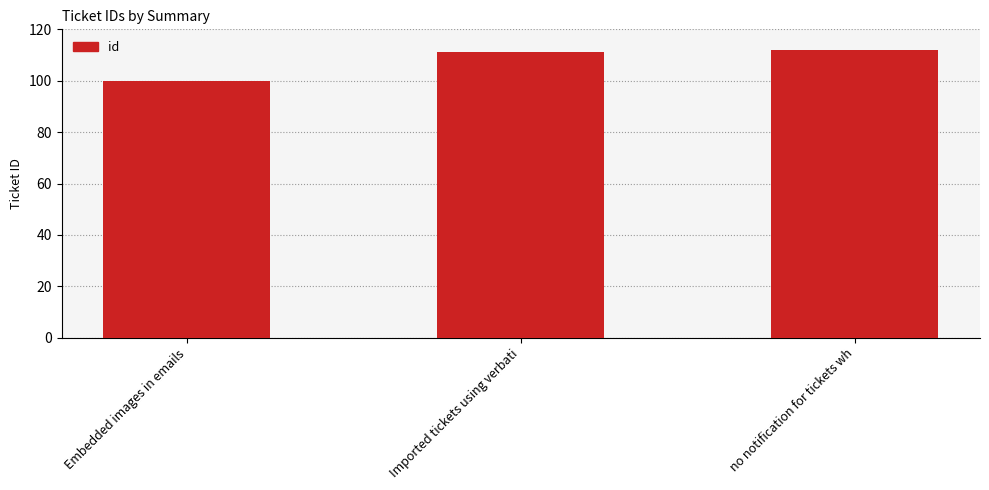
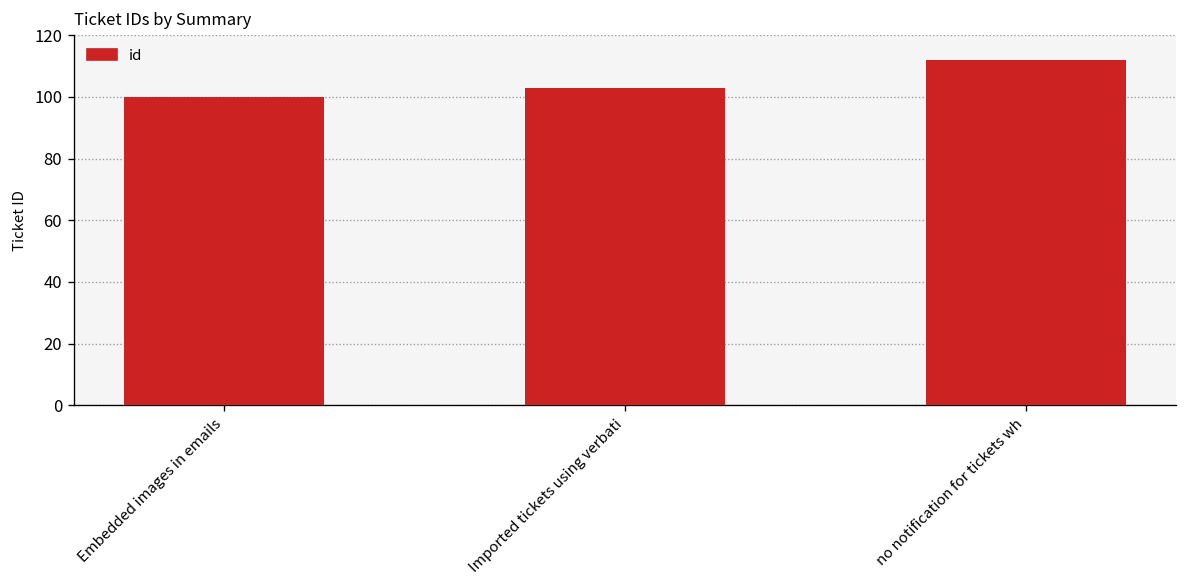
Imported tickets using verbati: 111 -> 103
